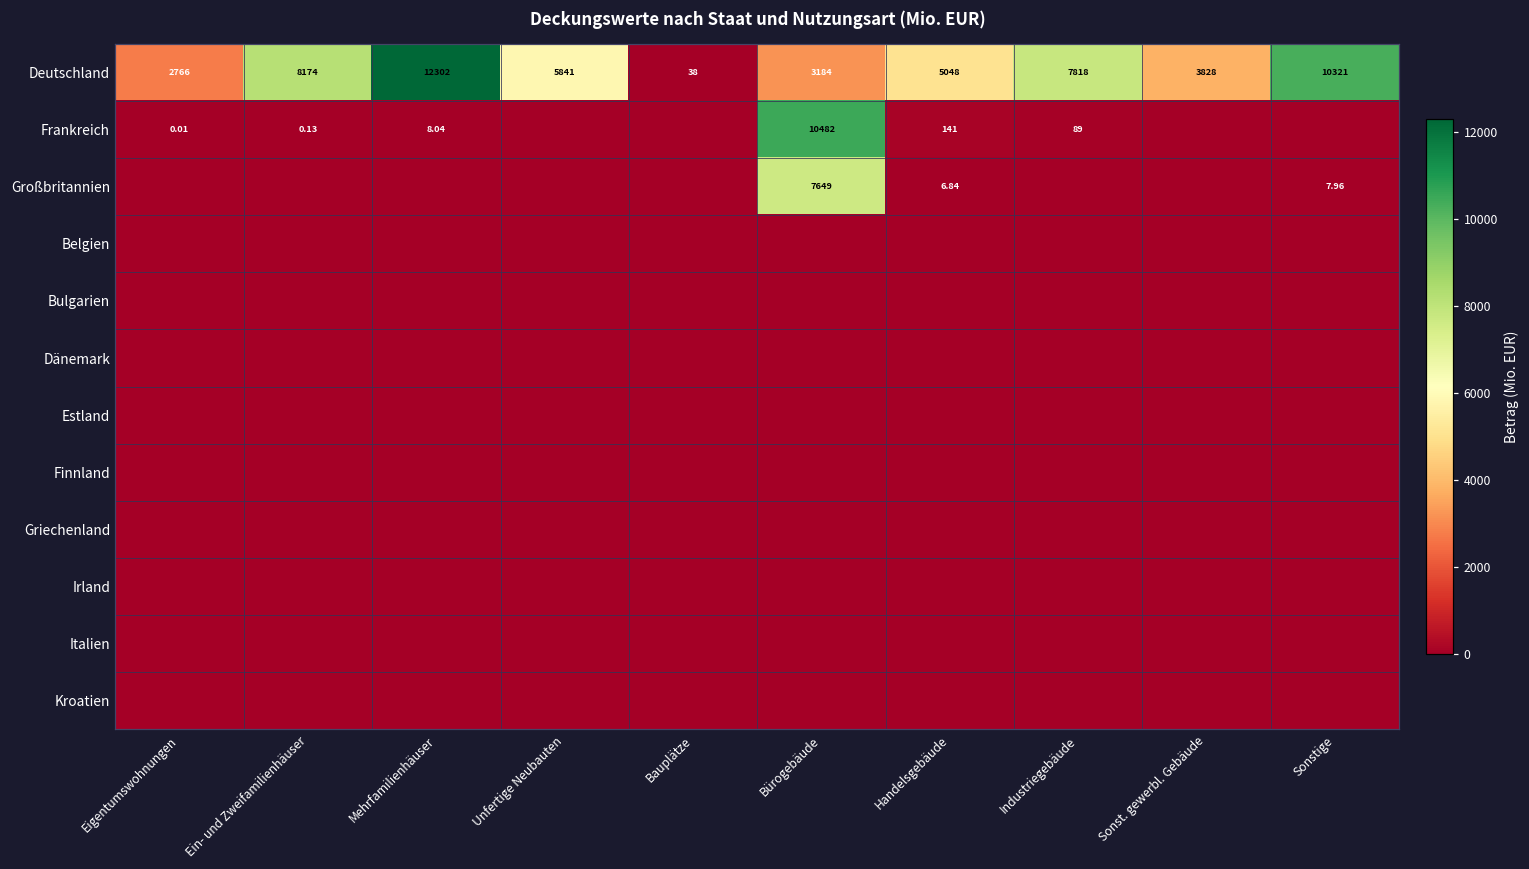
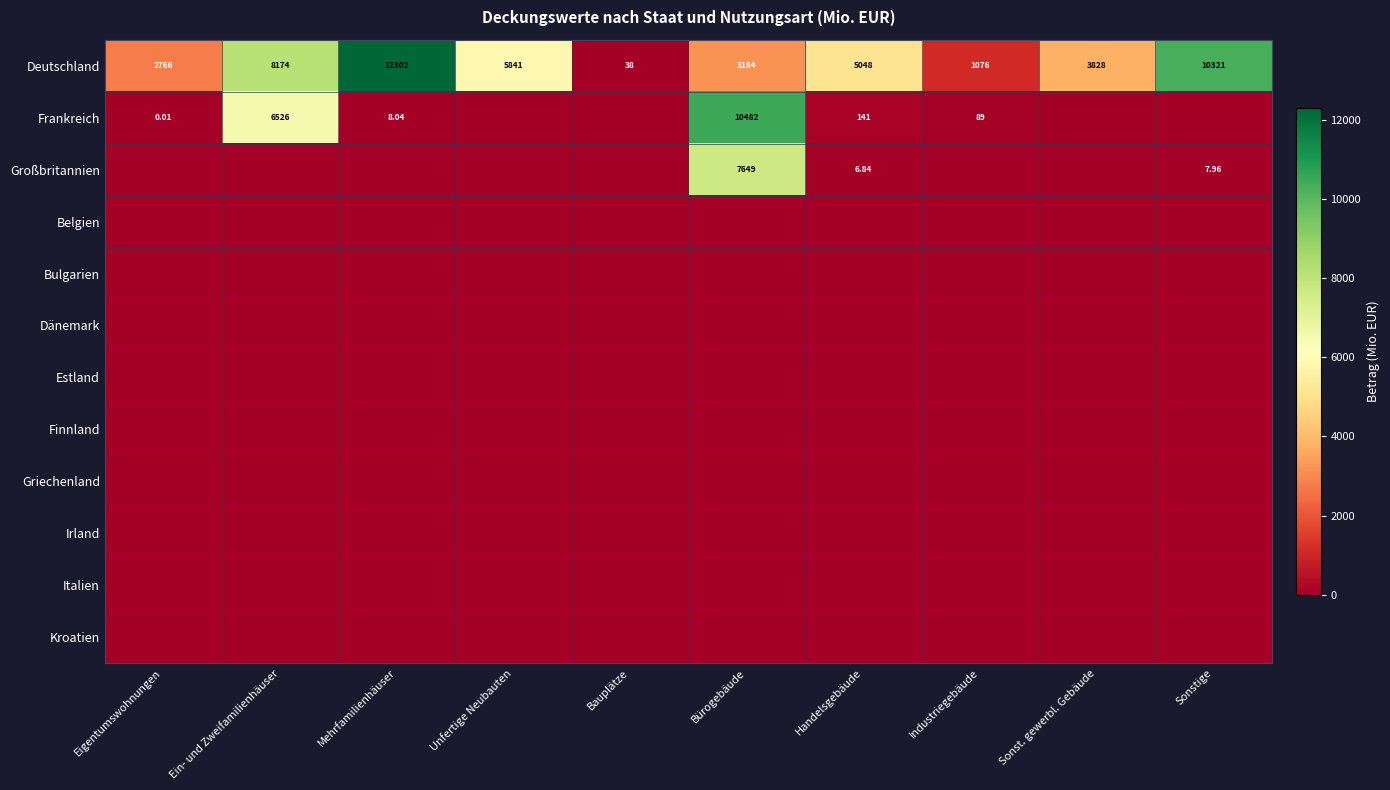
Deutschland, Industriegebäude: 7818 -> 1076
Frankreich, Ein- und Zweifamilienhäuser: 0.13 -> 6526
